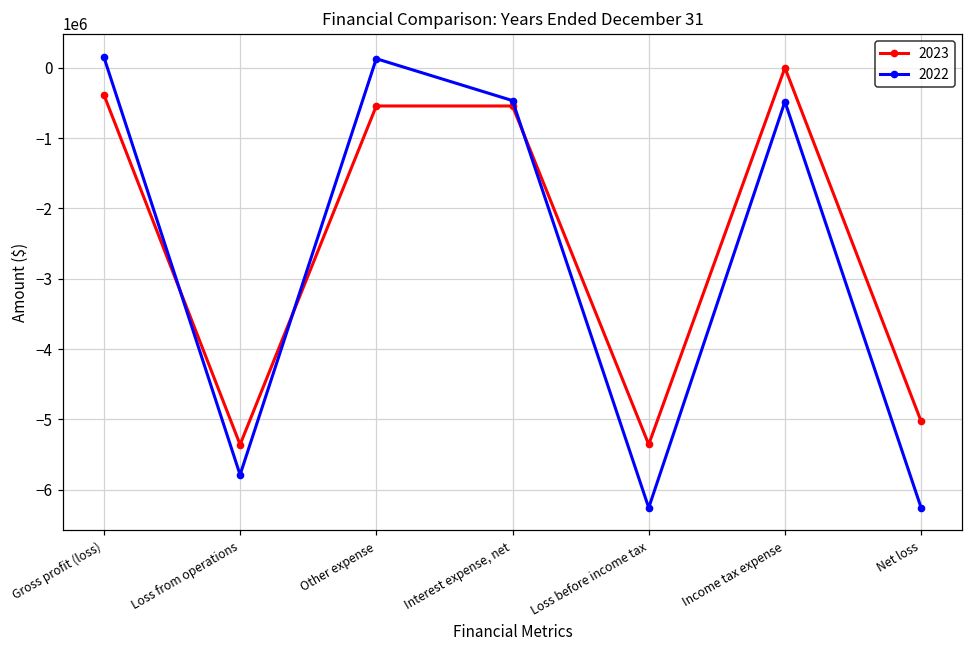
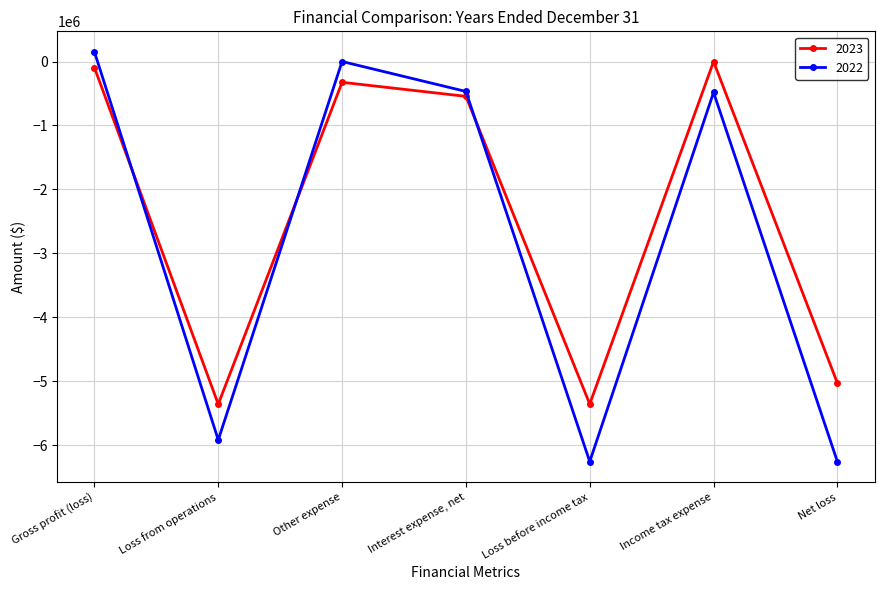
2023, Gross profit (loss): -400000 -> -100000
2022, Loss from operations: -5800000 -> -5900000
2023, Other expense: -500000 -> -300000
2022, Other expense: 100000 -> 0
